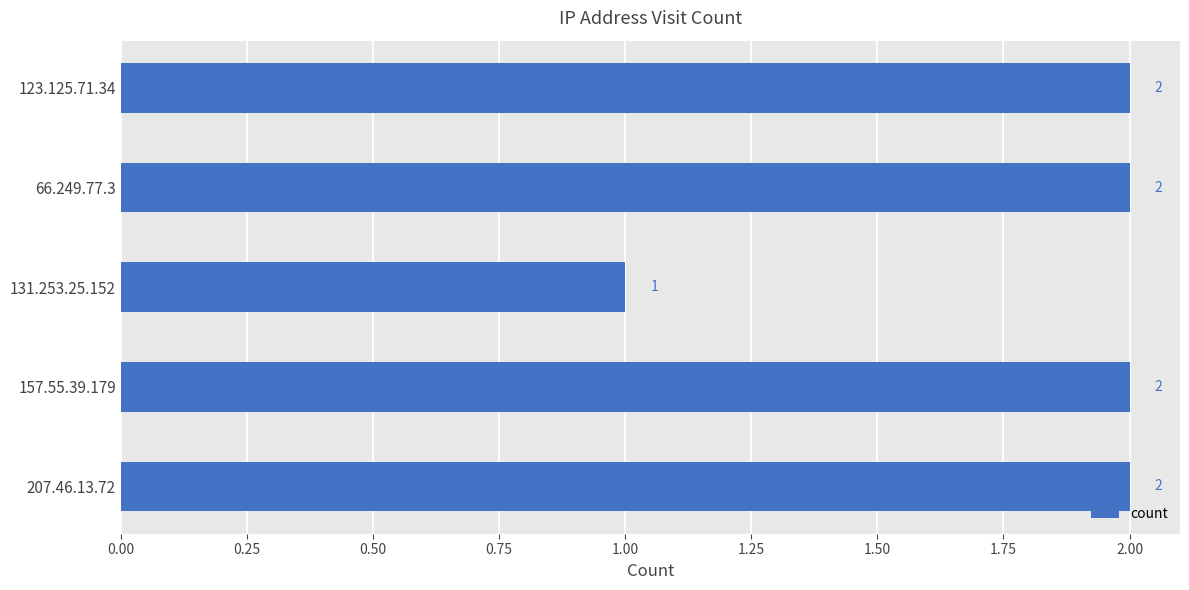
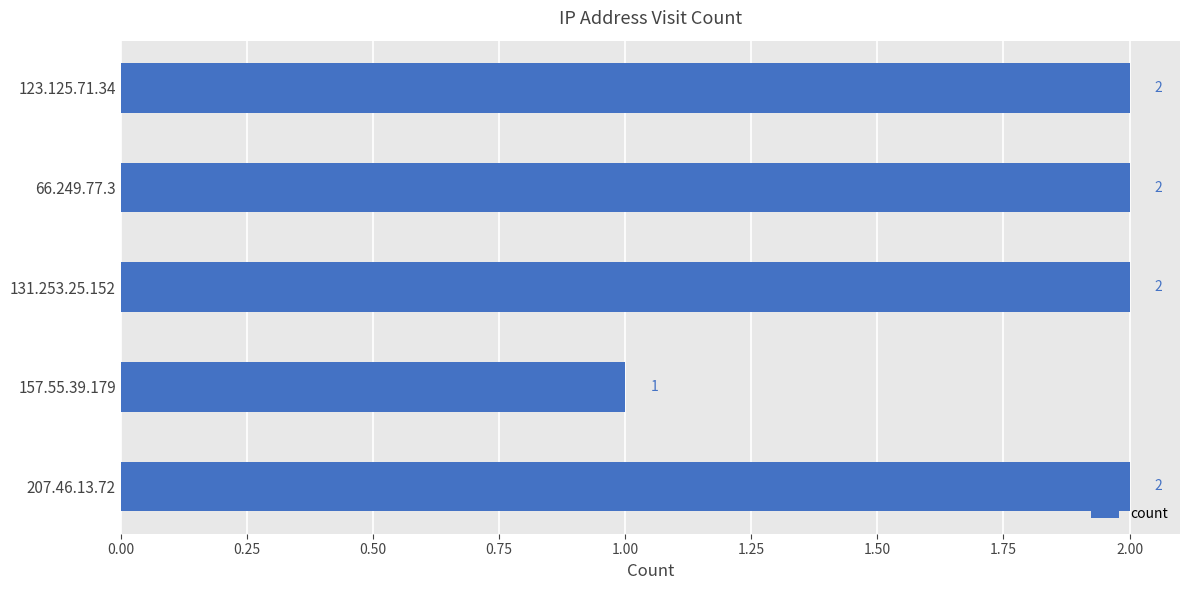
131.253.25.152: 1 -> 2
157.55.39.179: 2 -> 1
